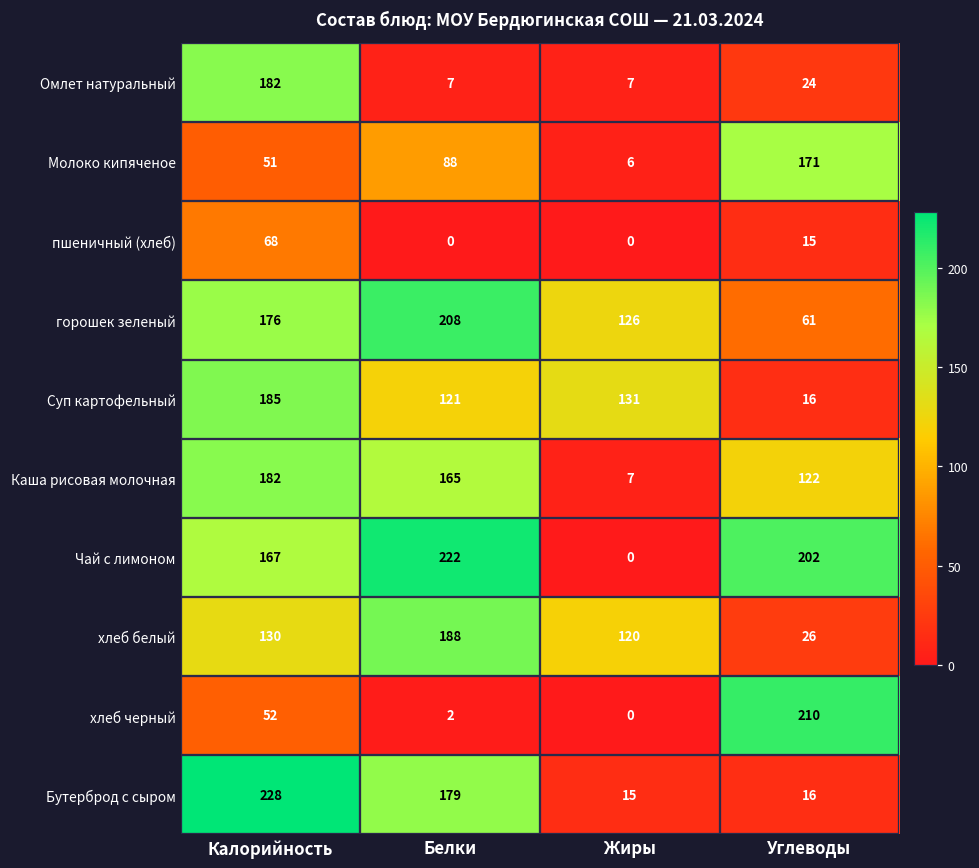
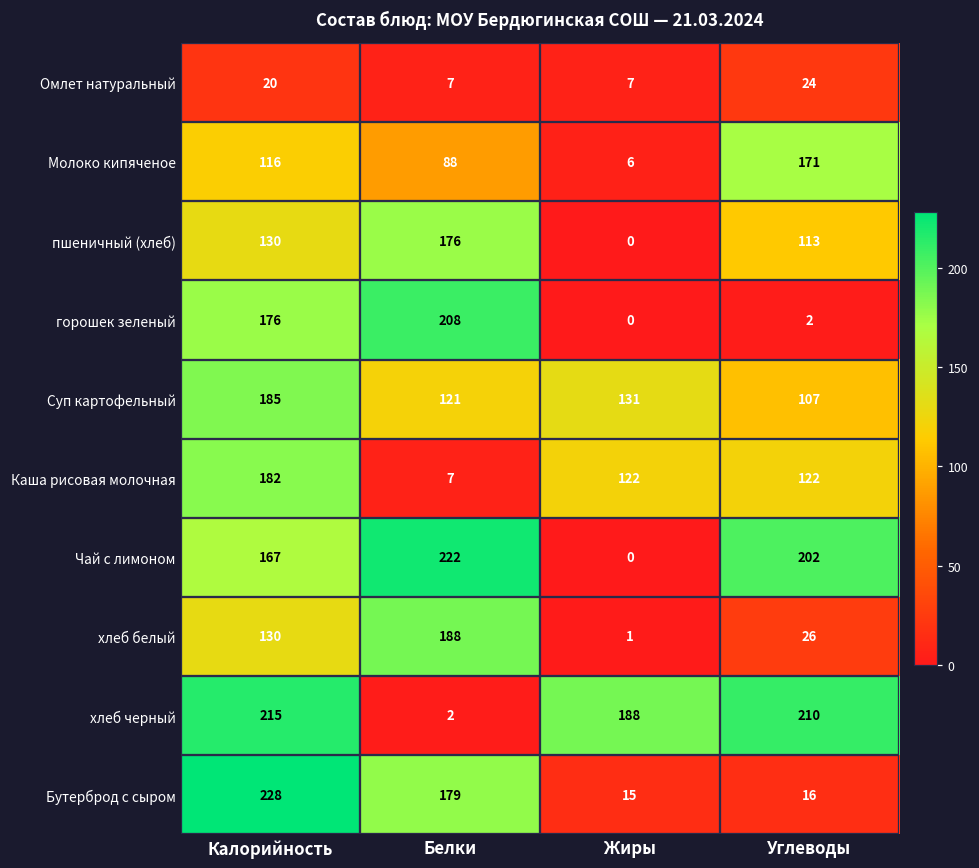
Омлет натуральный, Калорийность: 182 -> 20
Молоко кипяченое, Калорийность: 51 -> 116
пшеничный (хлеб), Калорийность: 68 -> 130
пшеничный (хлеб), Белки: 0 -> 176
пшеничный (хлеб), Углеводы: 15 -> 113
горошек зеленый, Жиры: 126 -> 0
горошек зеленый, Углеводы: 61 -> 2
Суп картофельный, Углеводы: 16 -> 107
Каша рисовая молочная, Белки: 165 -> 7
Каша рисовая молочная, Жиры: 7 -> 122
хлеб белый, Жиры: 120 -> 1
хлеб черный, Калорийность: 52 -> 215
хлеб черный, Жиры: 0 -> 188
